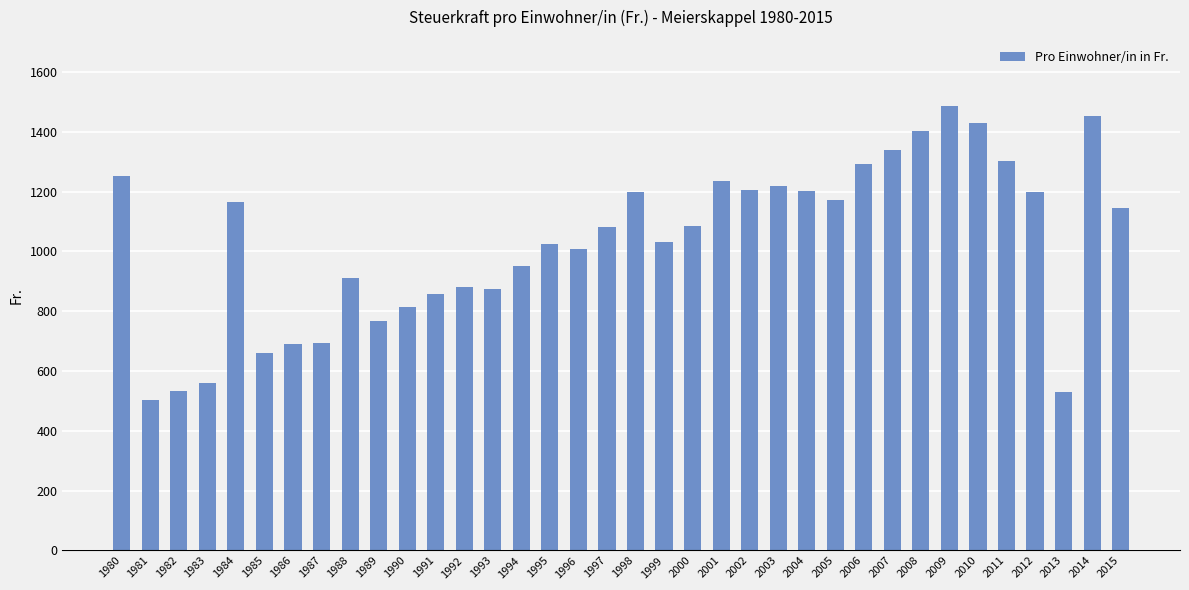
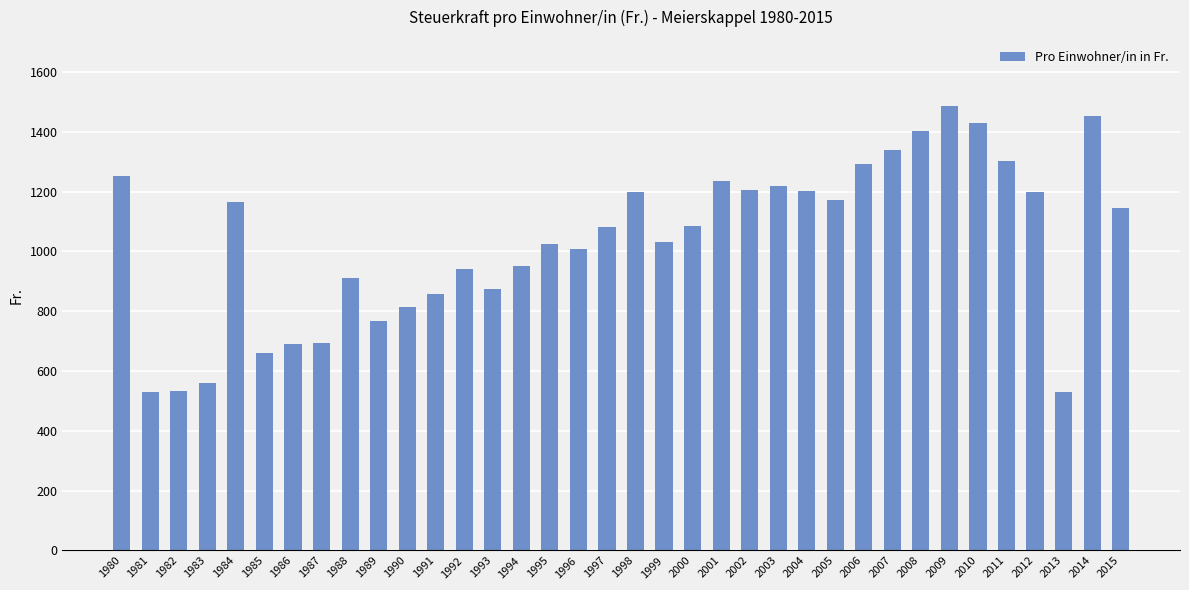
1981: 500 -> 530
1992: 880 -> 940
